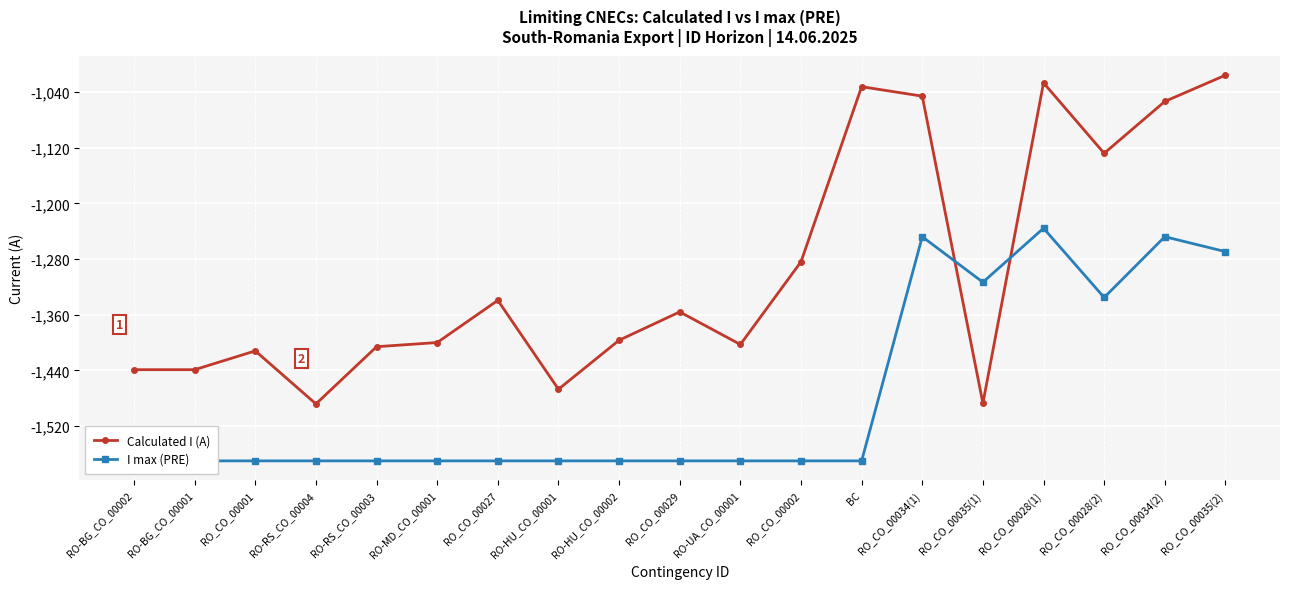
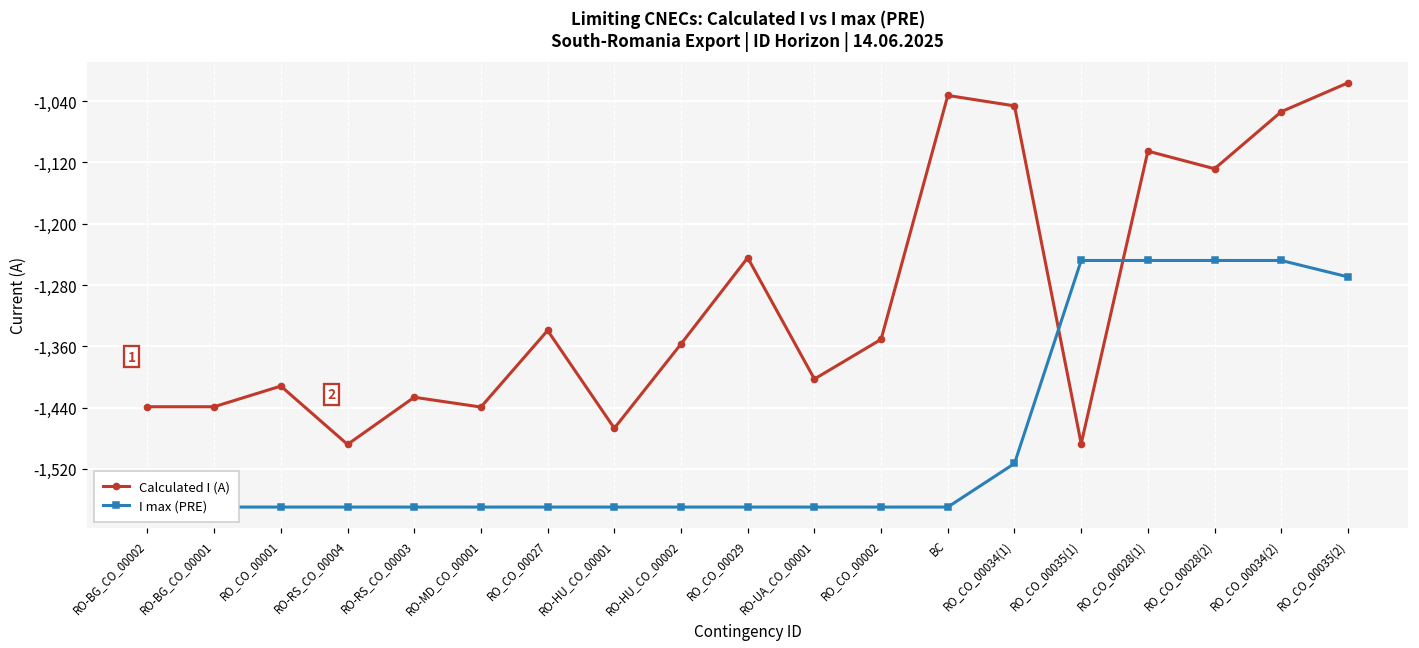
Calculated I (A), RO-RS_CO_00003: -1,410 -> -1,430
Calculated I (A), RO-MD_CO_00001: -1,400 -> -1,440
Calculated I (A), RO-HU_CO_00002: -1,400 -> -1,360
Calculated I (A), RO_CO_00029: -1,360 -> -1,240
Calculated I (A), RO_CO_00002: -1,280 -> -1,350
I max (PRE), RO_CO_00034(1): -1,250 -> -1,510
I max (PRE), RO_CO_00035(1): -1,310 -> -1,250
Calculated I (A), RO_CO_00028(1): -1,030 -> -1,110
I max (PRE), RO_CO_00028(1): -1,240 -> -1,250
I max (PRE), RO_CO_00028(2): -1,340 -> -1,250
